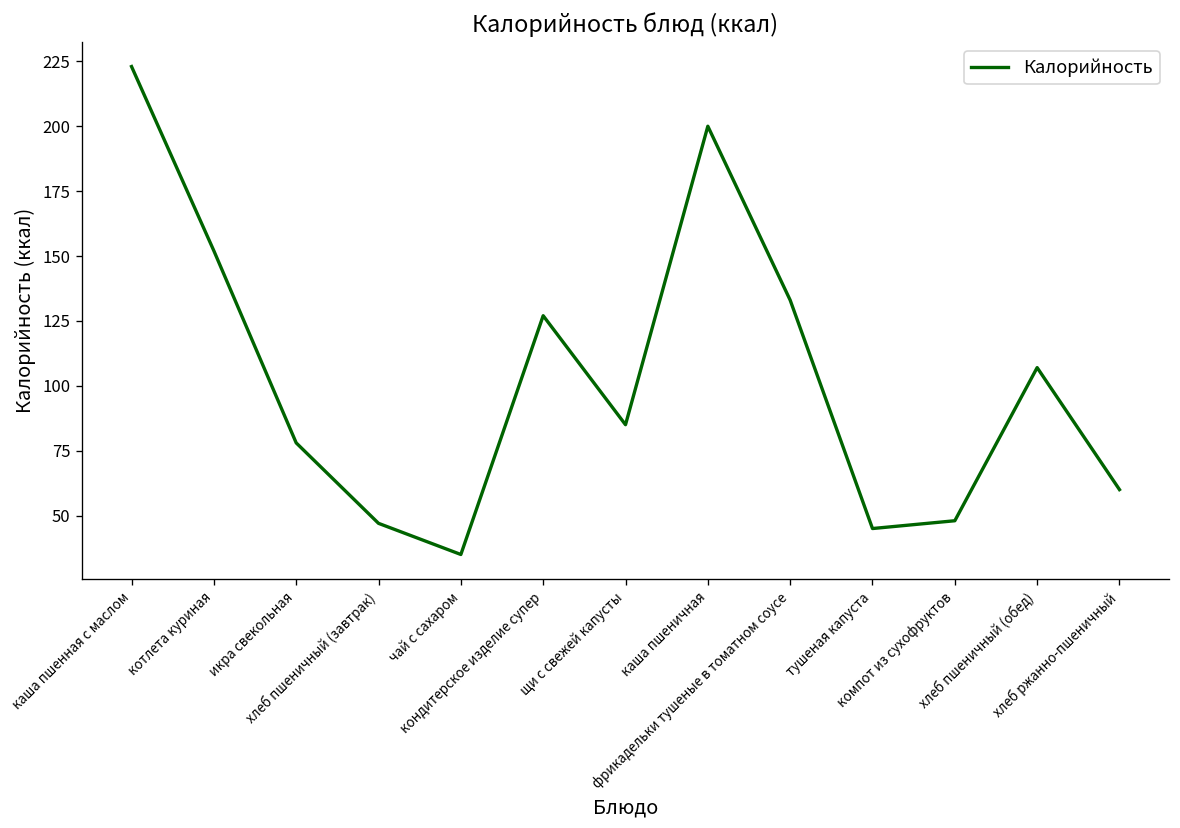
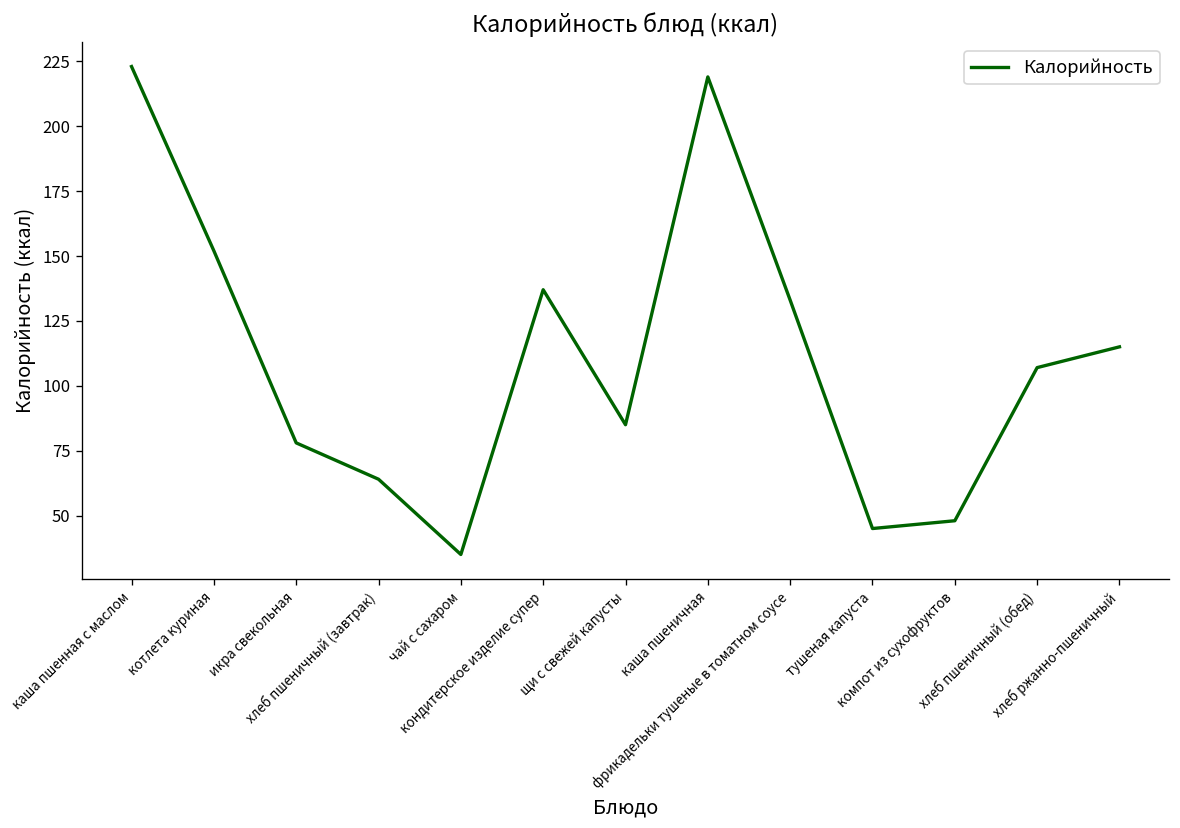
хлеб пшеничный (завтрак): 47 -> 64
кондитерское изделие супер: 127 -> 137
каша пшеничная: 200 -> 219
хлеб ржанно-пшеничный: 60 -> 115
